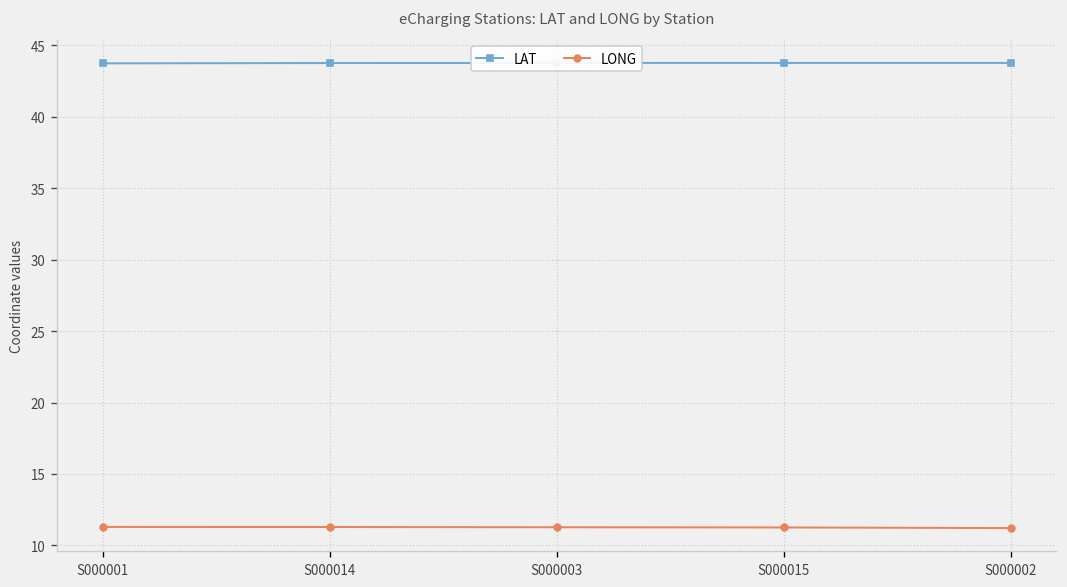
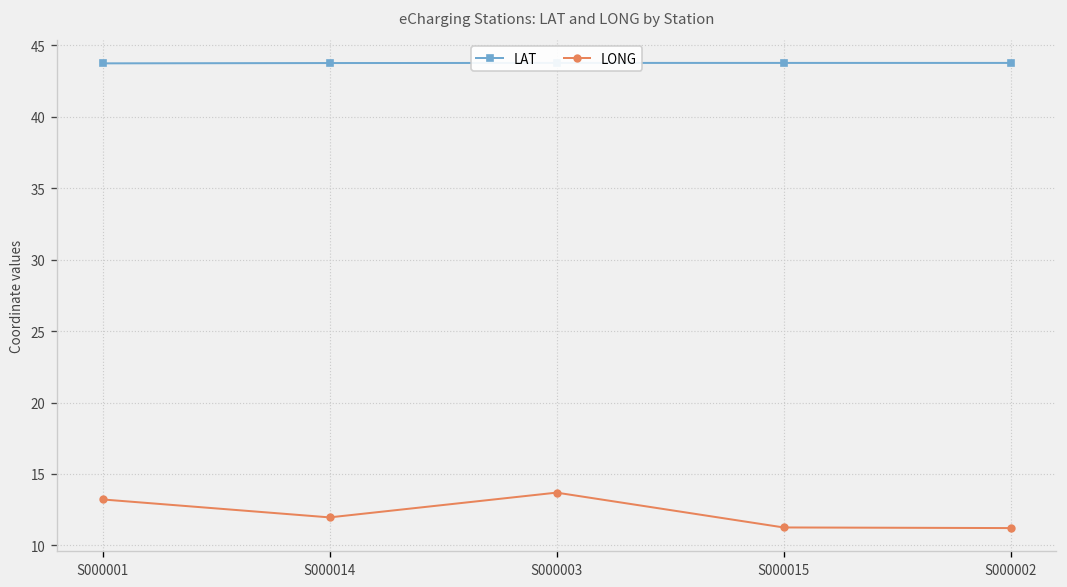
LONG, S000001: 11.3 -> 13.2
LONG, S000014: 11.3 -> 12.0
LONG, S000003: 11.3 -> 13.7
